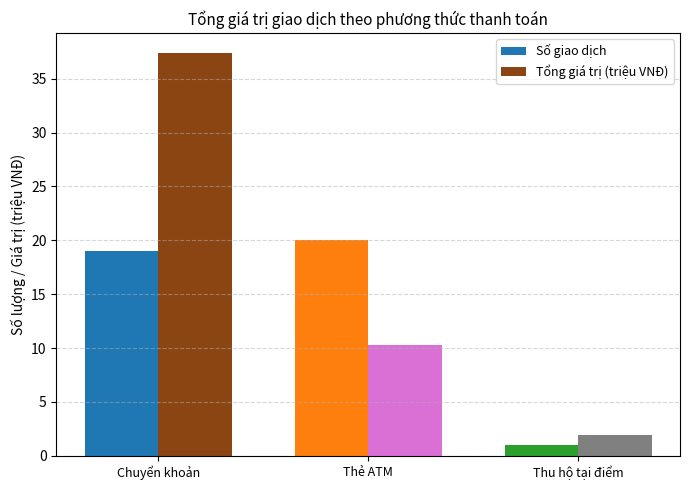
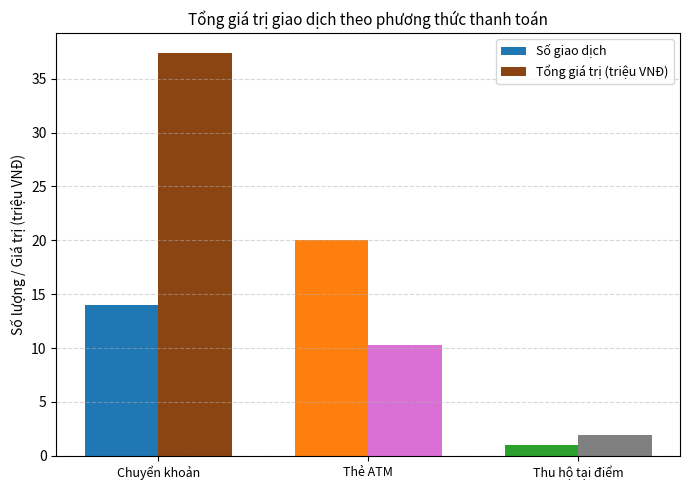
Số giao dịch, Chuyển khoản: 19 -> 14
